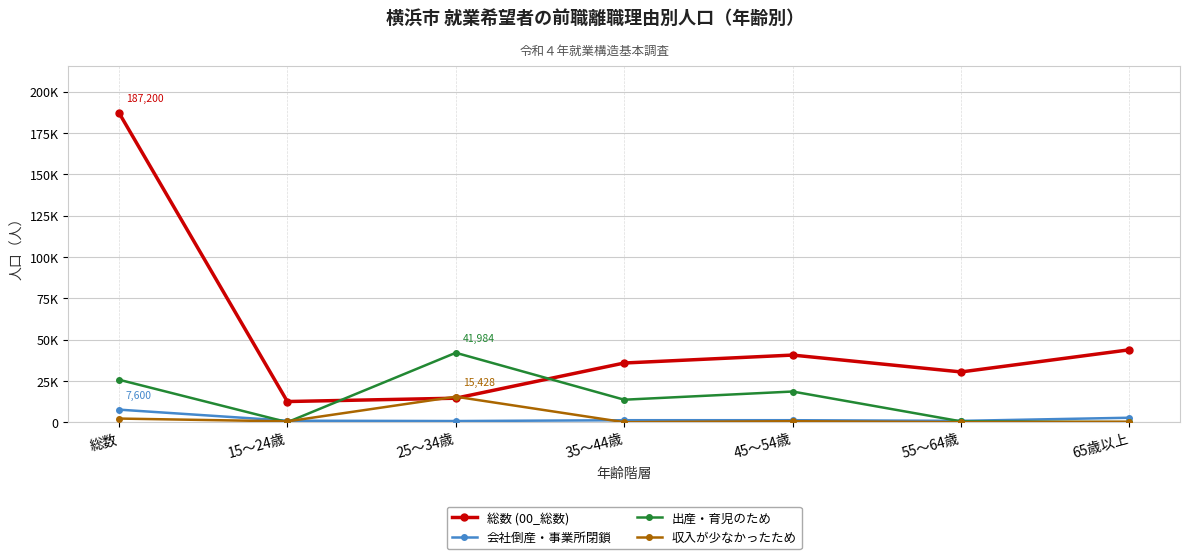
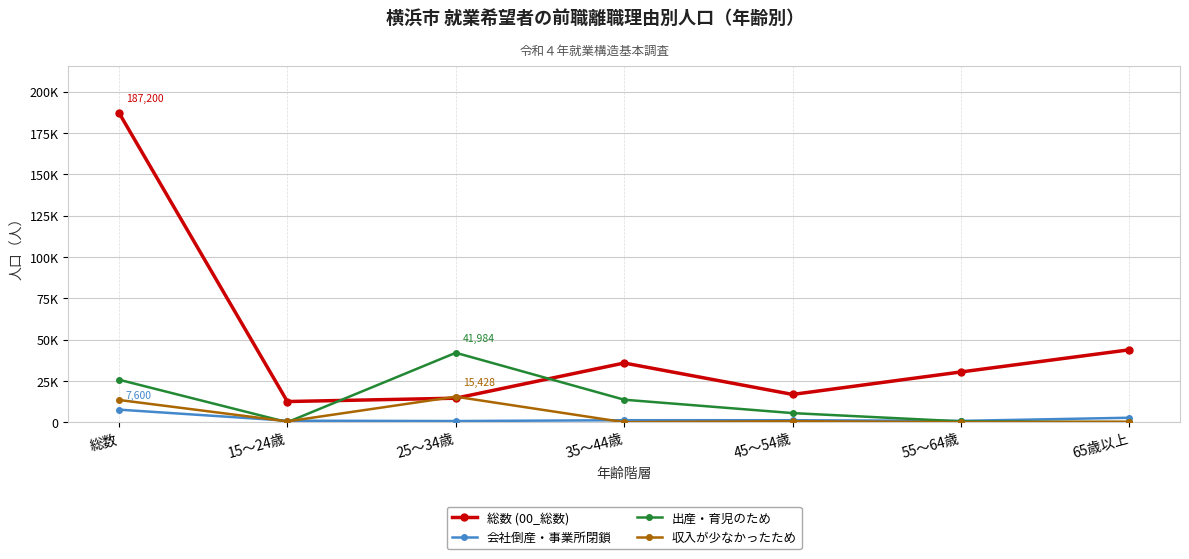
収入が少なかったため, 総数: 2000 -> 13000
総数 (00_総数), 45～54歳: 41000 -> 17000
出産・育児のため, 45～54歳: 19000 -> 6000
